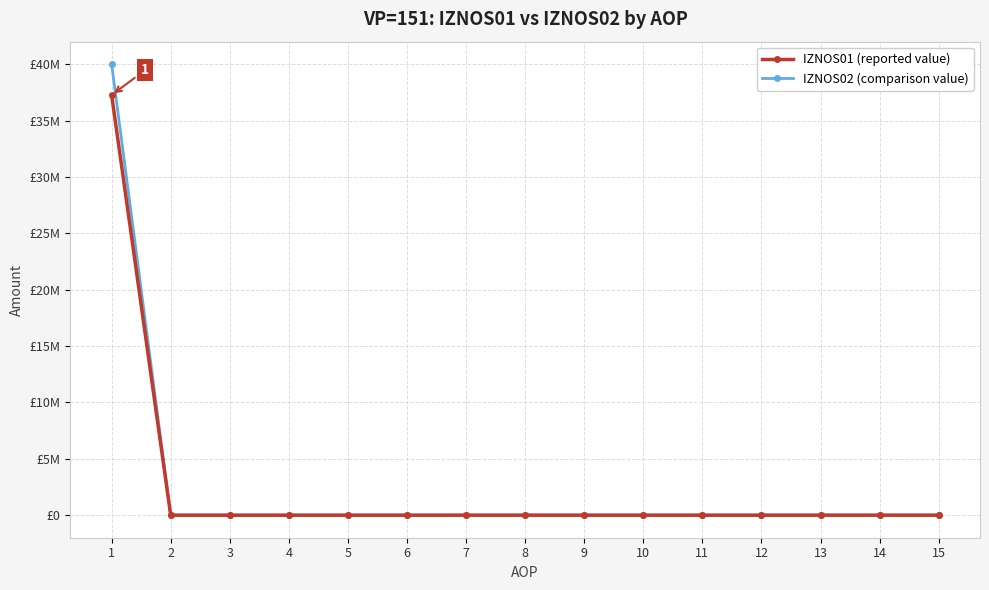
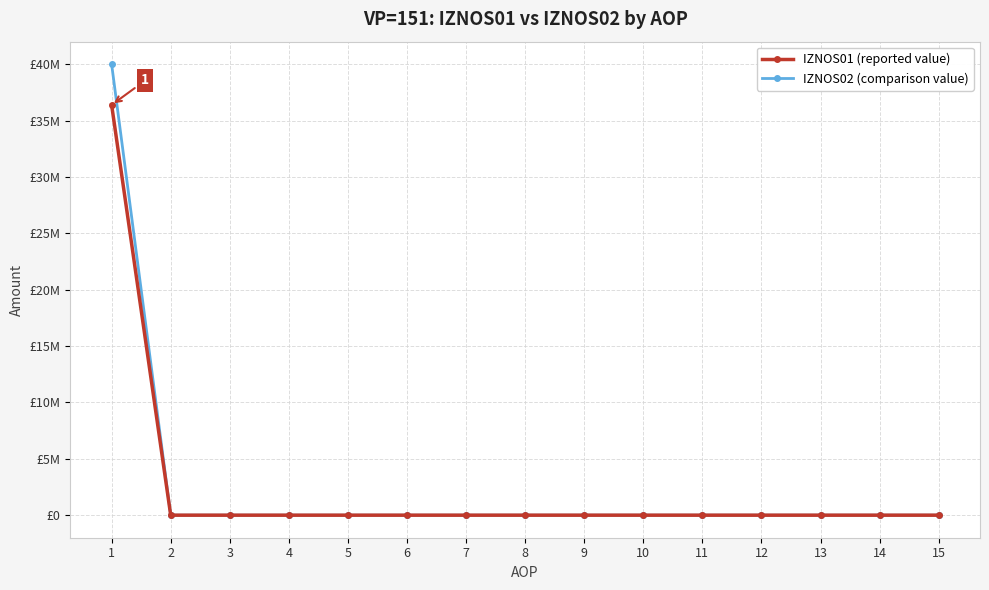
IZNOS01 (reported value), 1: £37300000 -> £36400000
